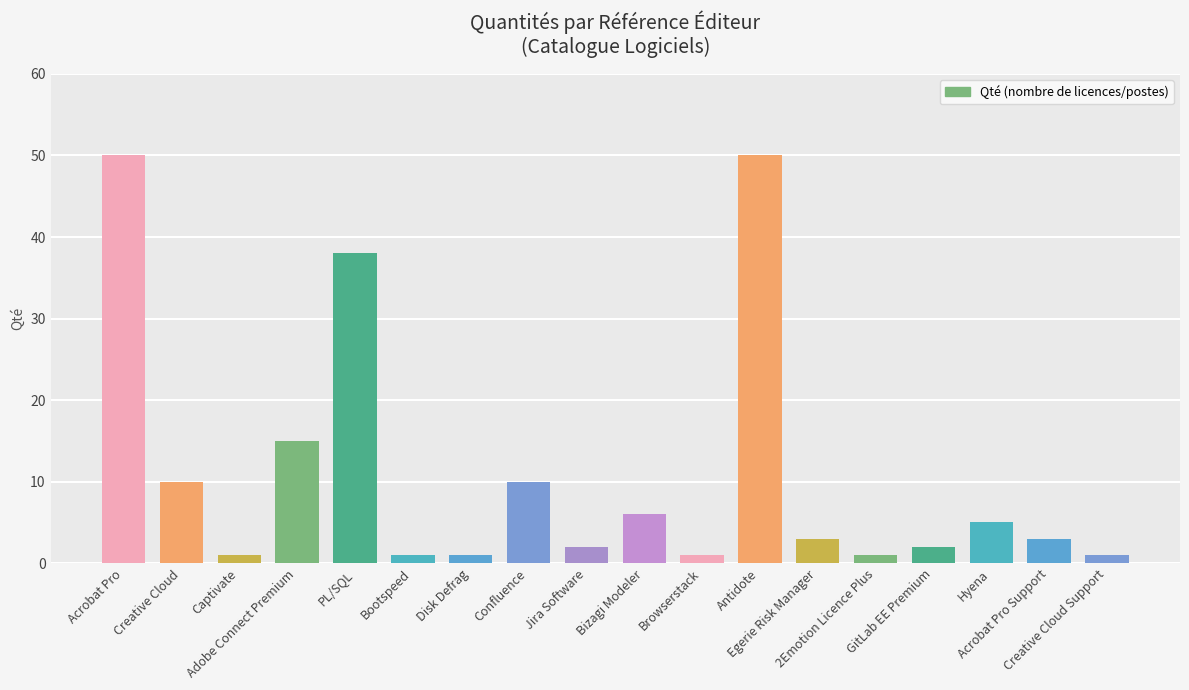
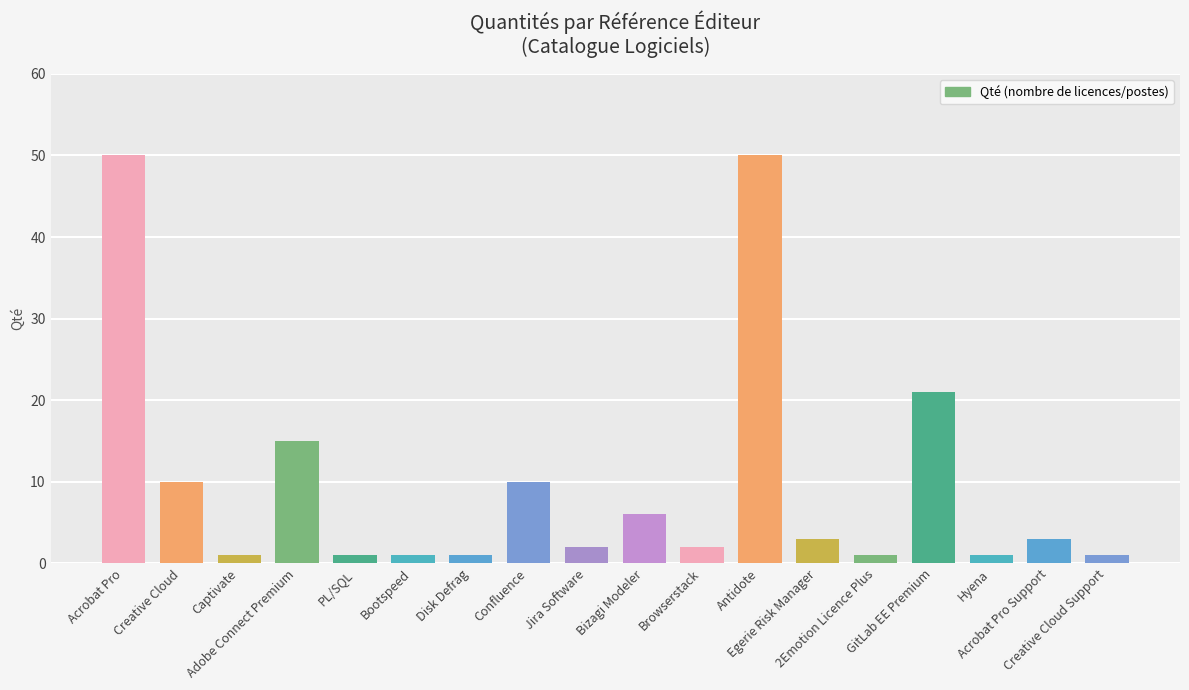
PL/SQL: 38 -> 1
Browserstack: 1 -> 2
GitLab EE Premium: 2 -> 21
Hyena: 5 -> 1
